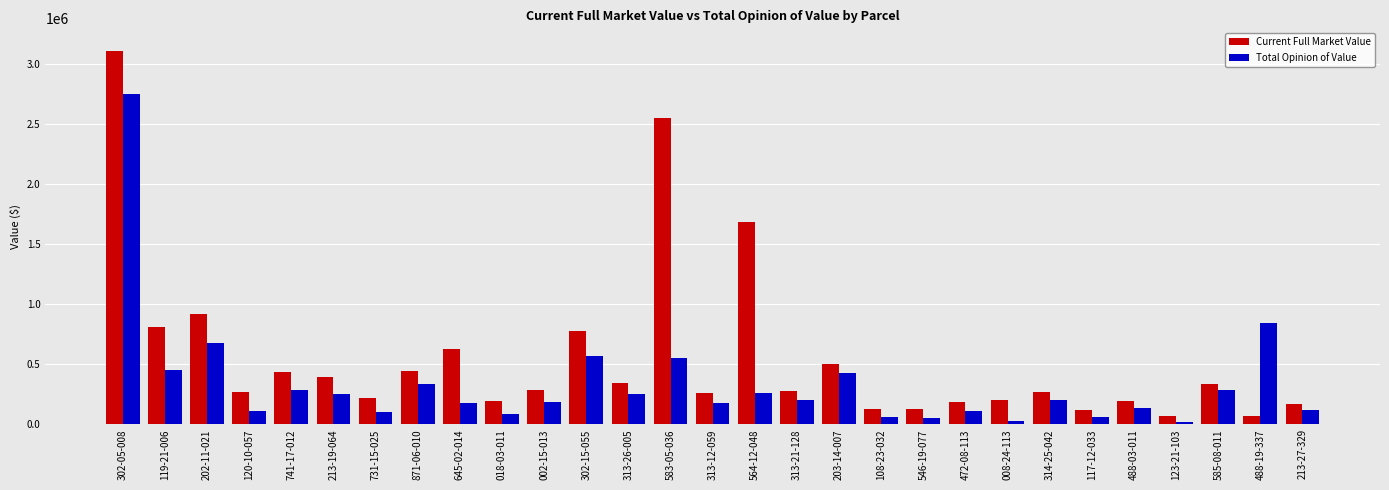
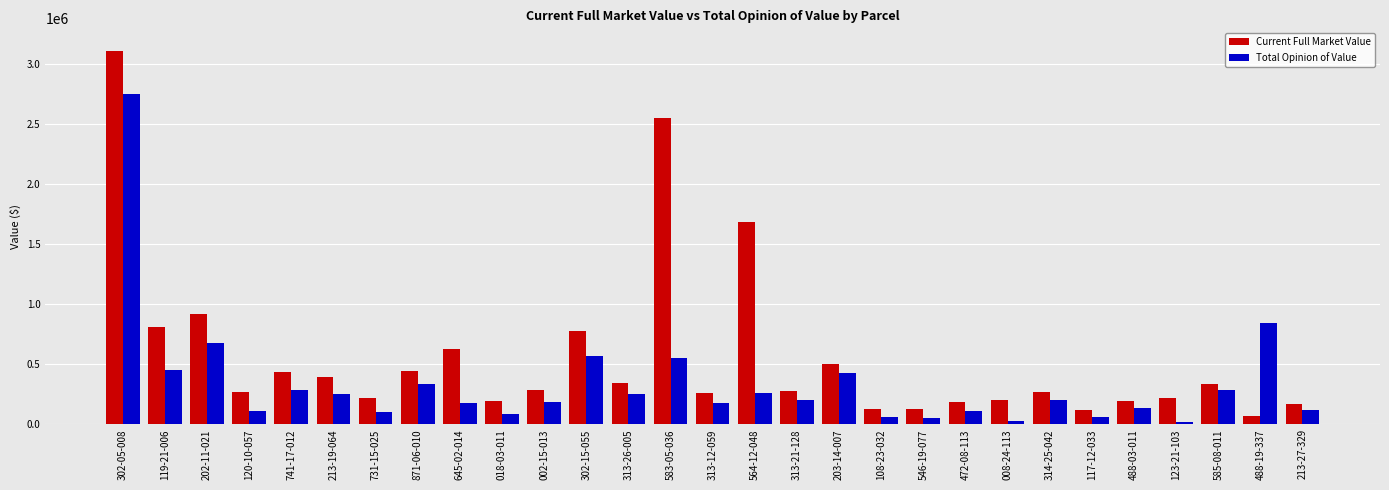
Current Full Market Value, 123-21-103: 70000 -> 220000
